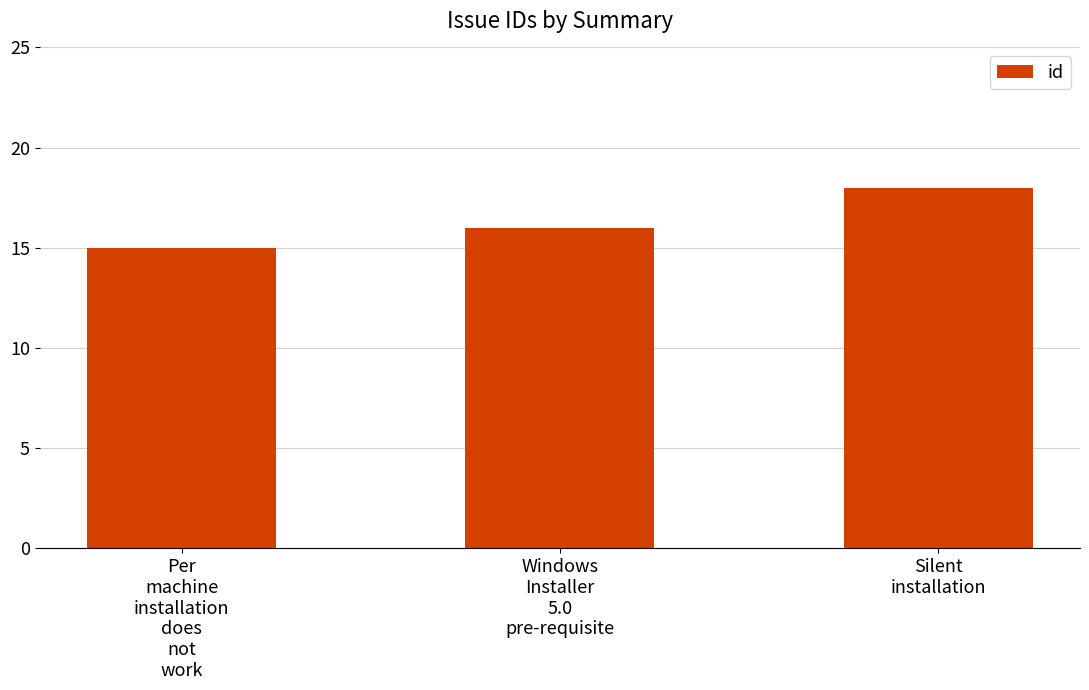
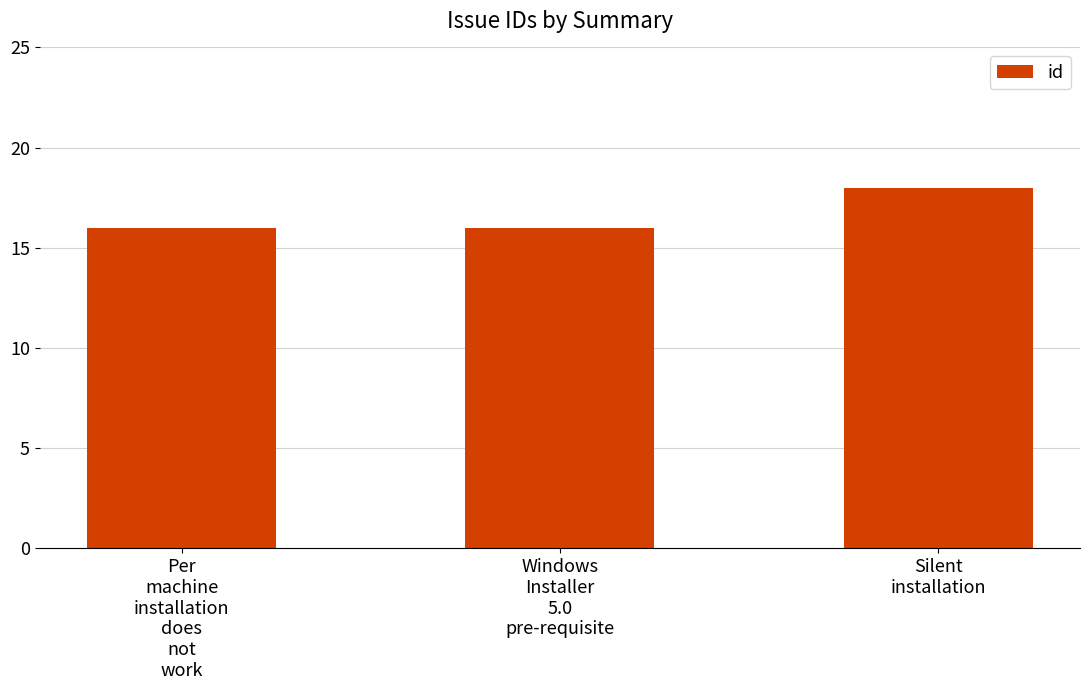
Per machine installation does not work: 15 -> 16
